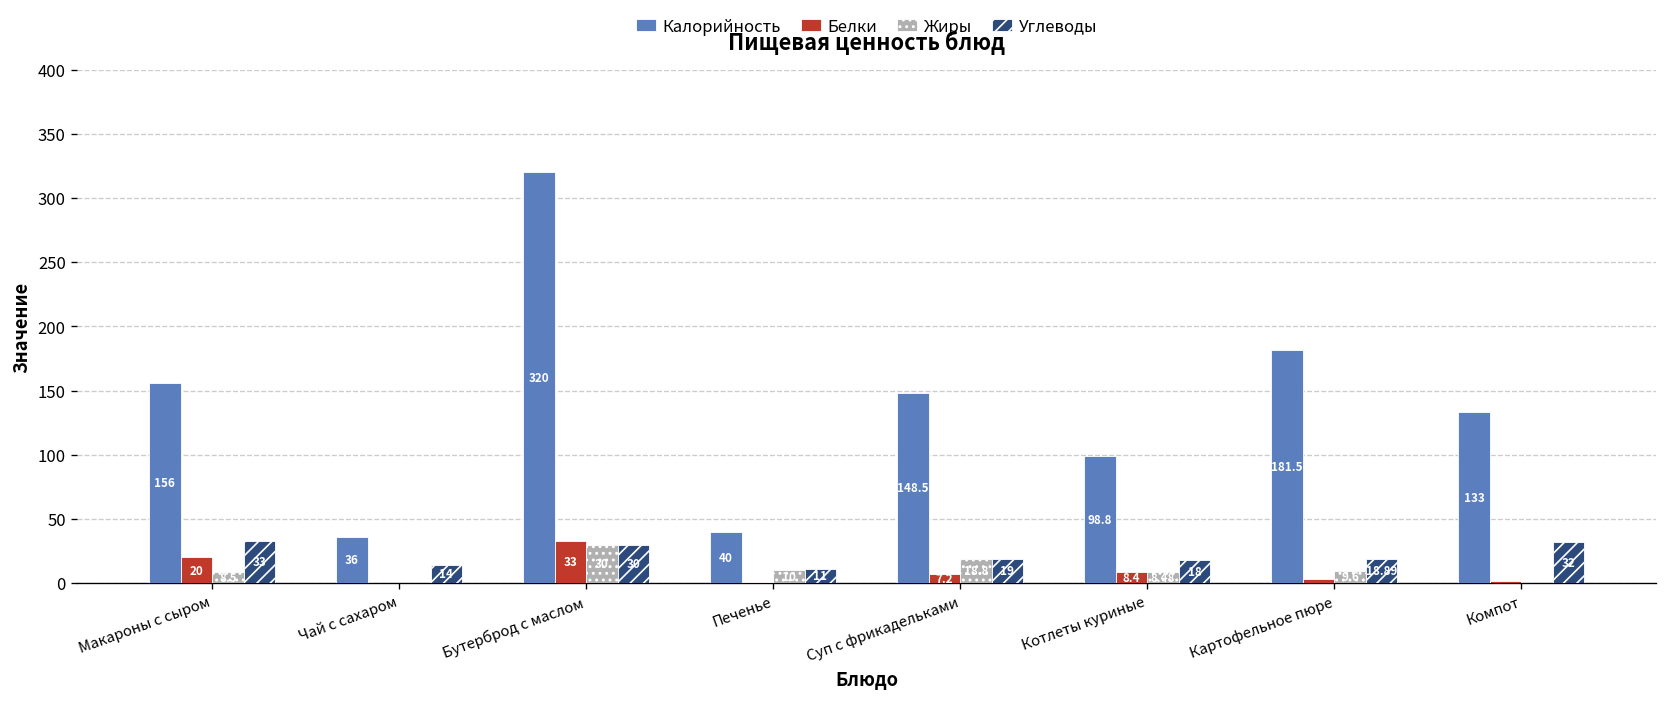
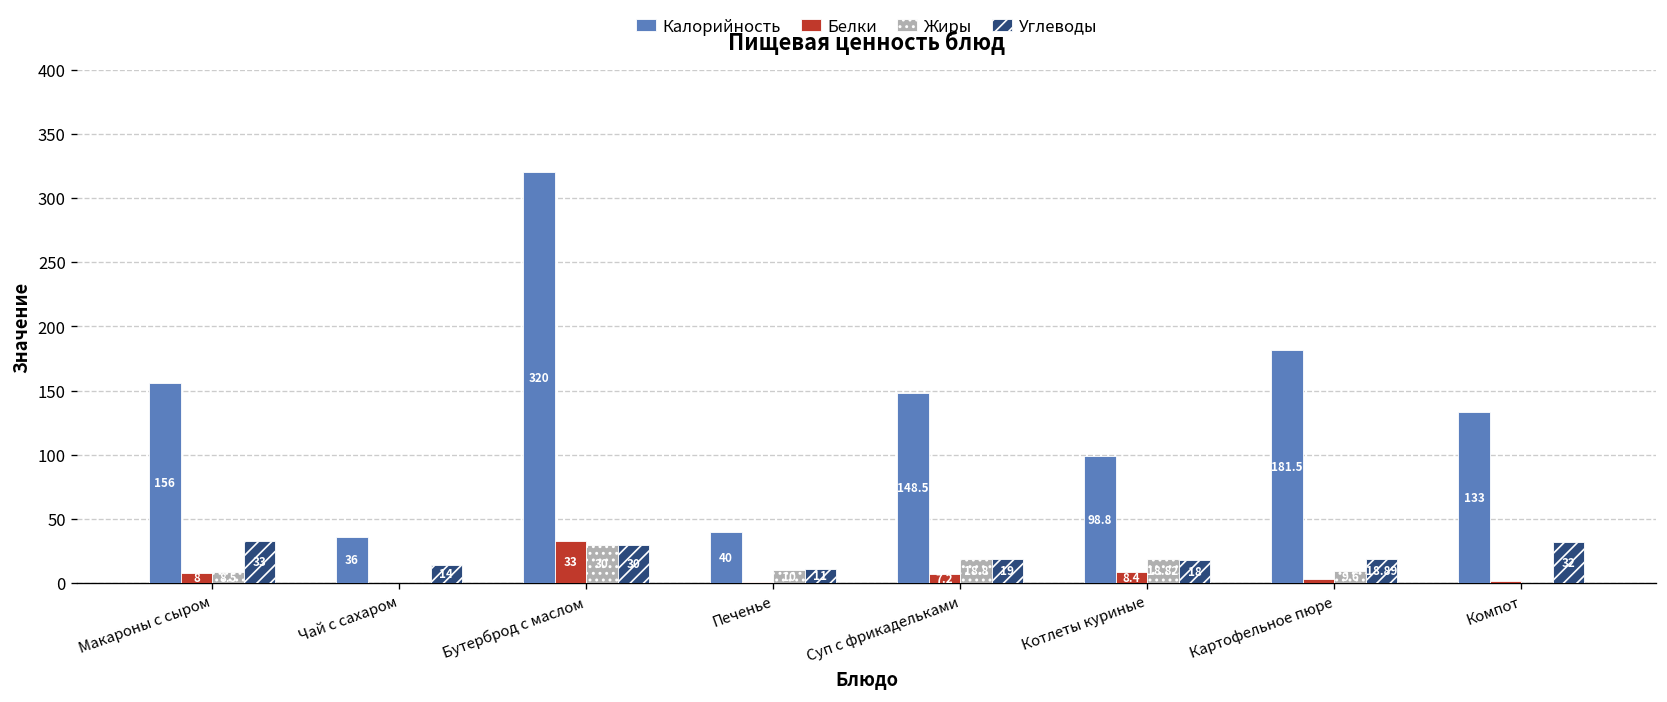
Белки, Макароны с сыром: 20 -> 8
Жиры, Котлеты куриные: 8 -> 19
